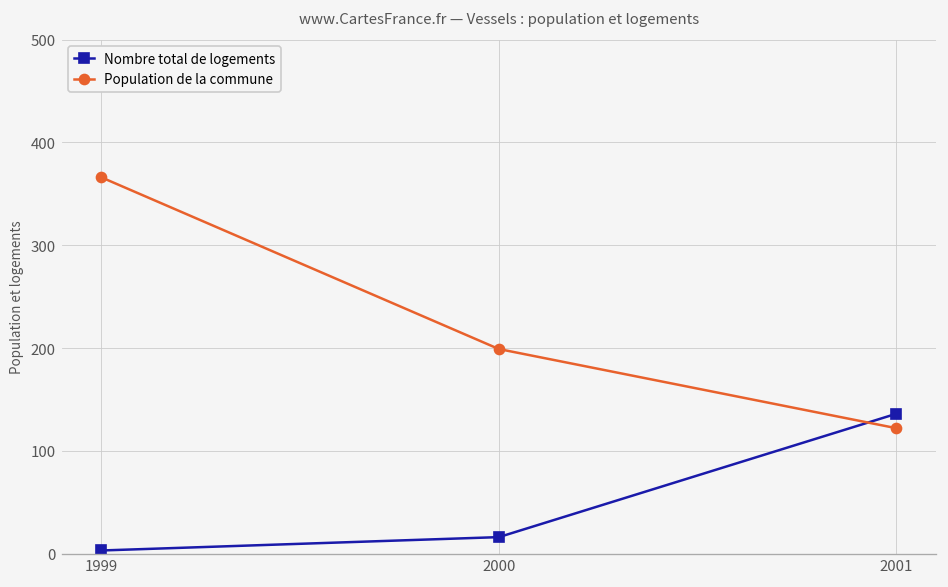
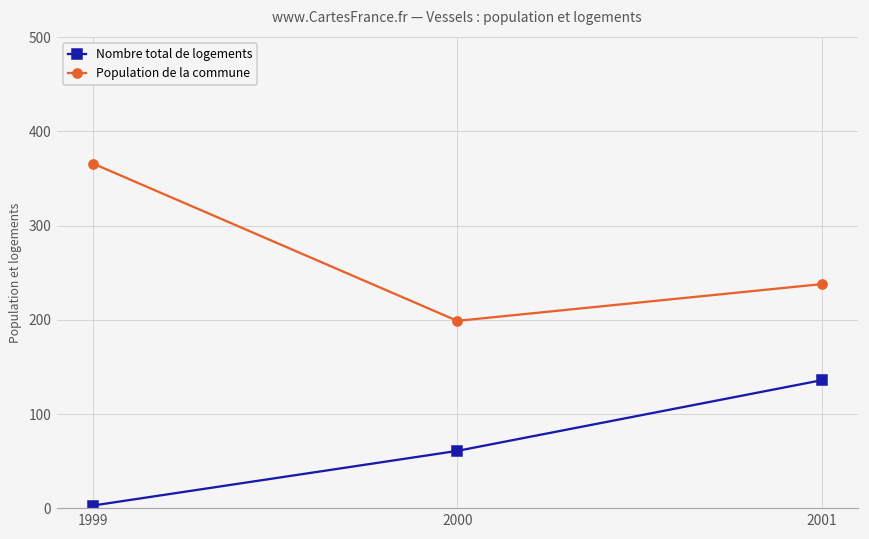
Nombre total de logements, 2000: 20 -> 60
Population de la commune, 2001: 120 -> 240
